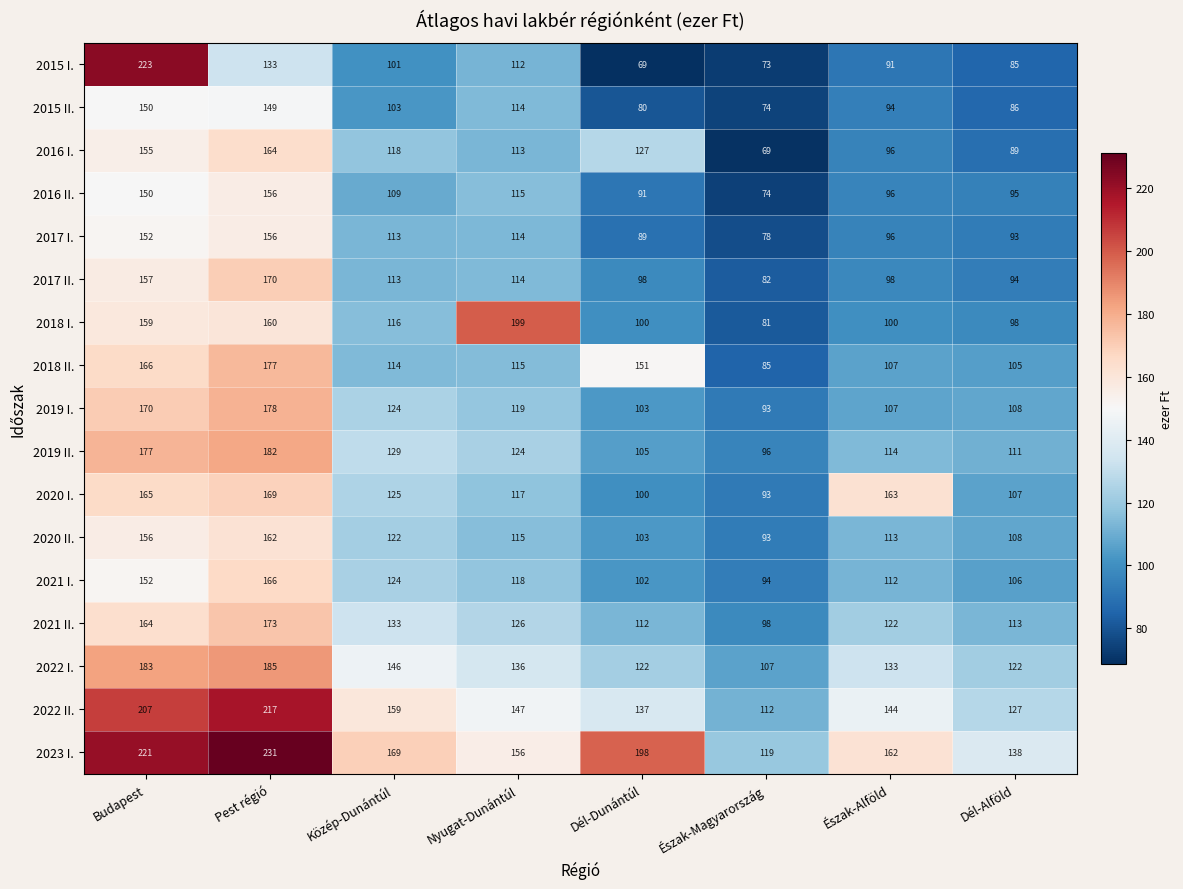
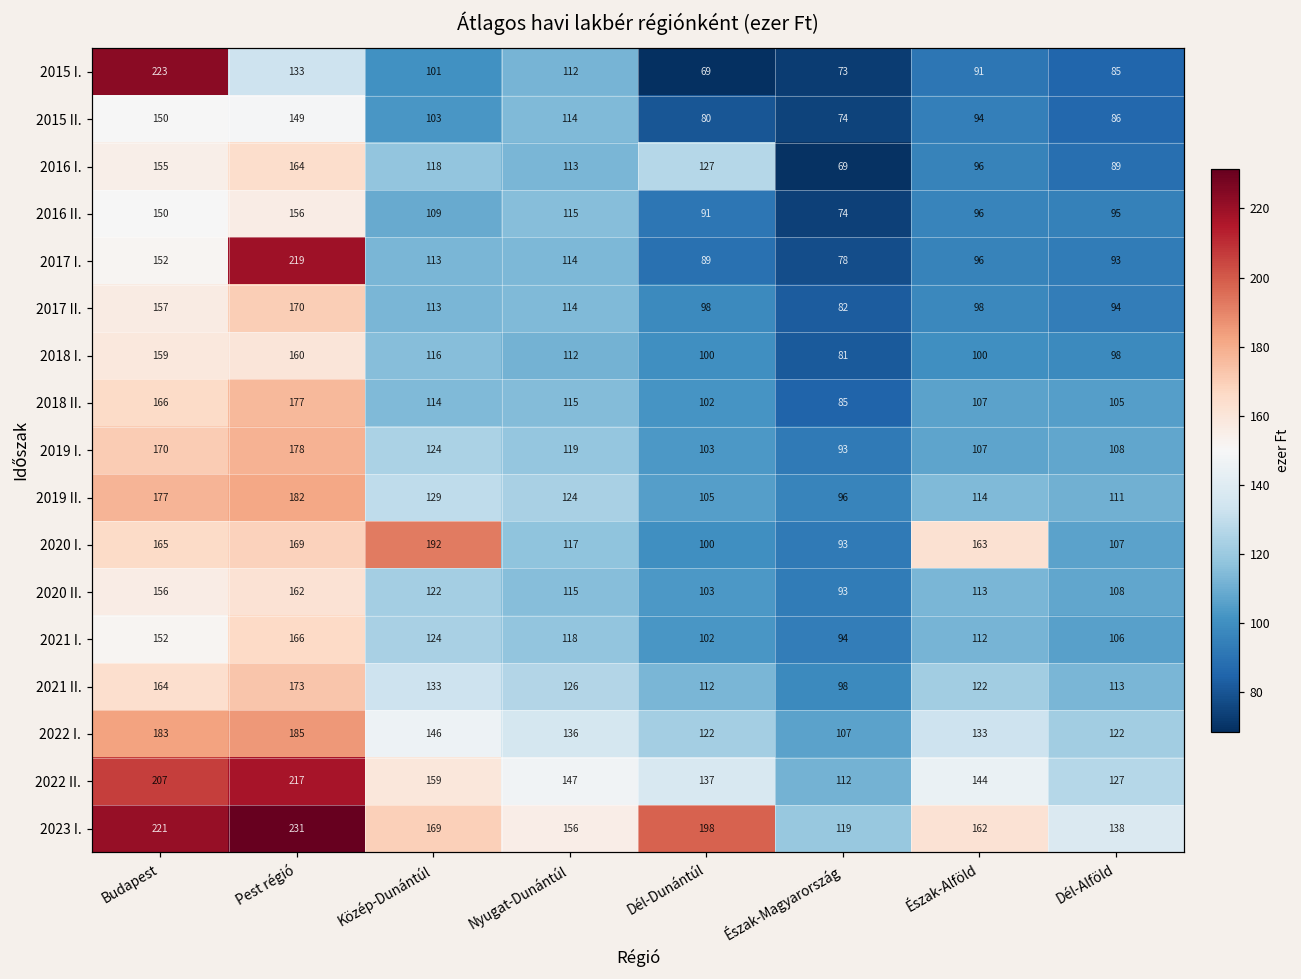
2017 I., Pest régió: 156 -> 219
2018 I., Nyugat-Dunántúl: 199 -> 112
2018 II., Dél-Dunántúl: 151 -> 102
2020 I., Közép-Dunántúl: 125 -> 192
